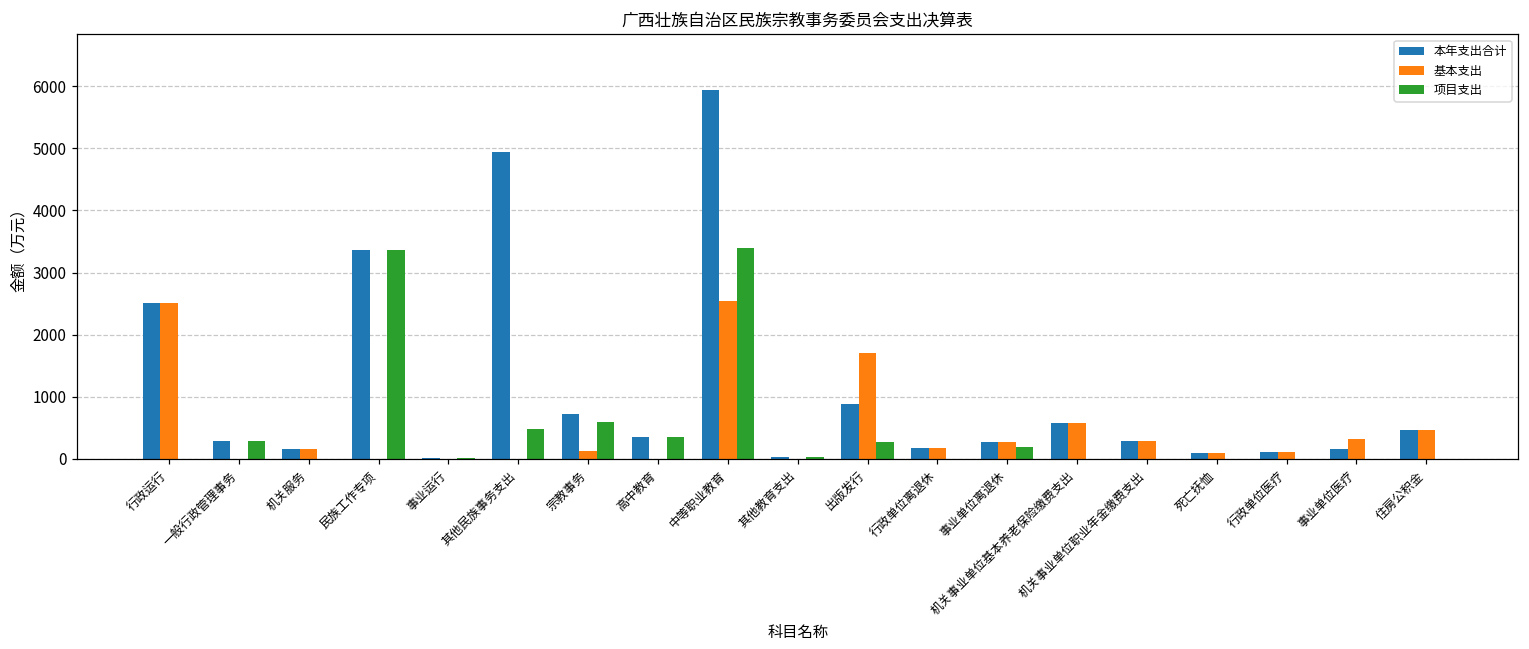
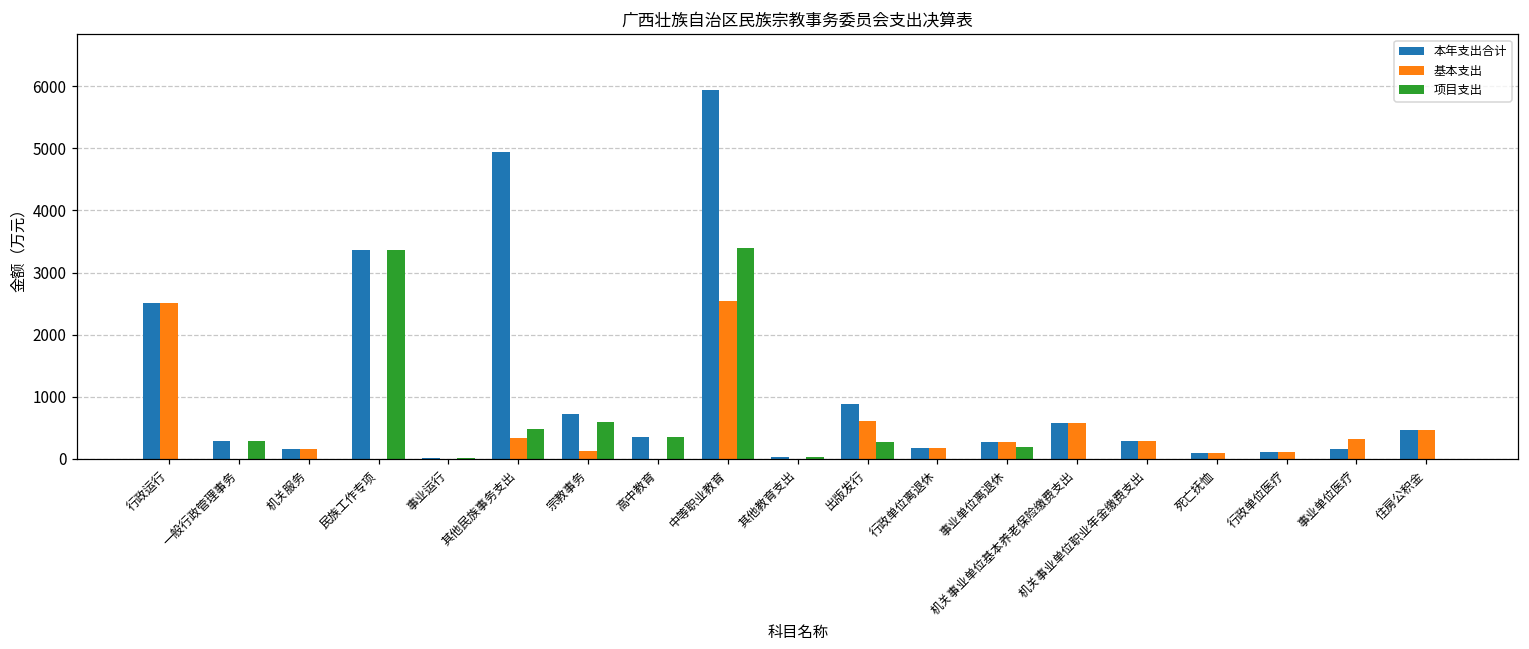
基本支出, 其他民族事务支出: 0 -> 300
基本支出, 出版发行: 1700 -> 600
